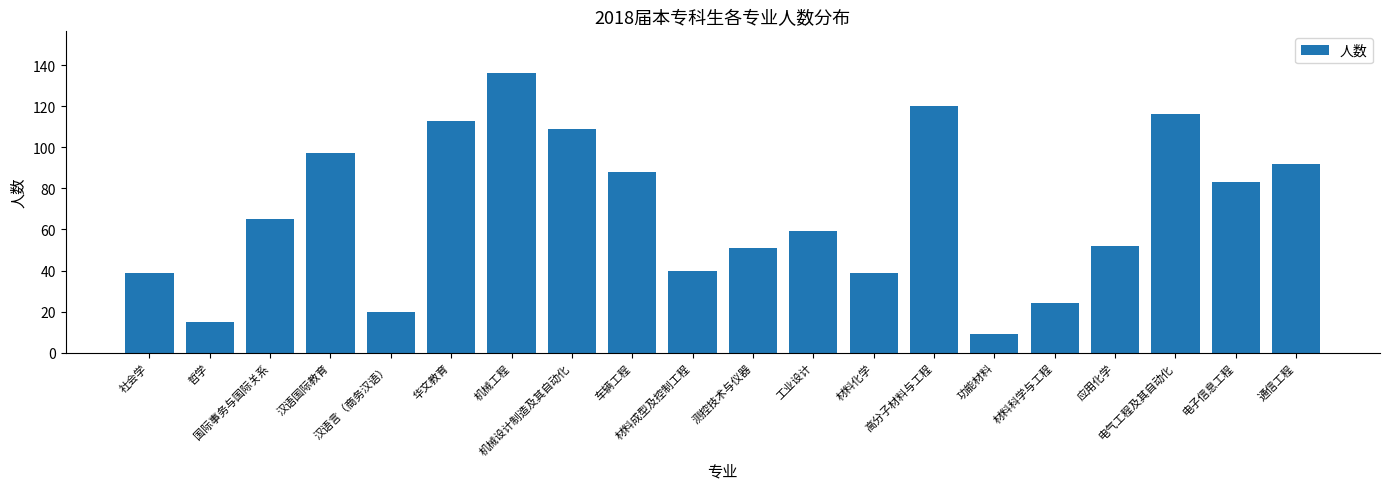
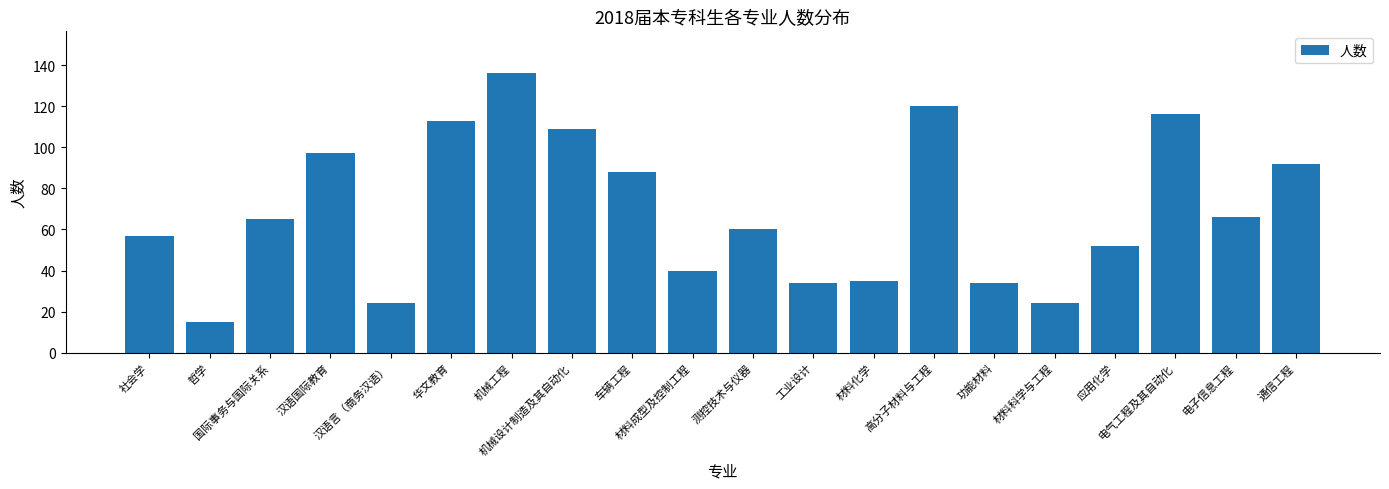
社会学: 39 -> 57
汉语言（商务汉语）: 20 -> 24
测控技术与仪器: 51 -> 60
工业设计: 59 -> 34
材料化学: 39 -> 35
功能材料: 9 -> 34
电子信息工程: 83 -> 66
